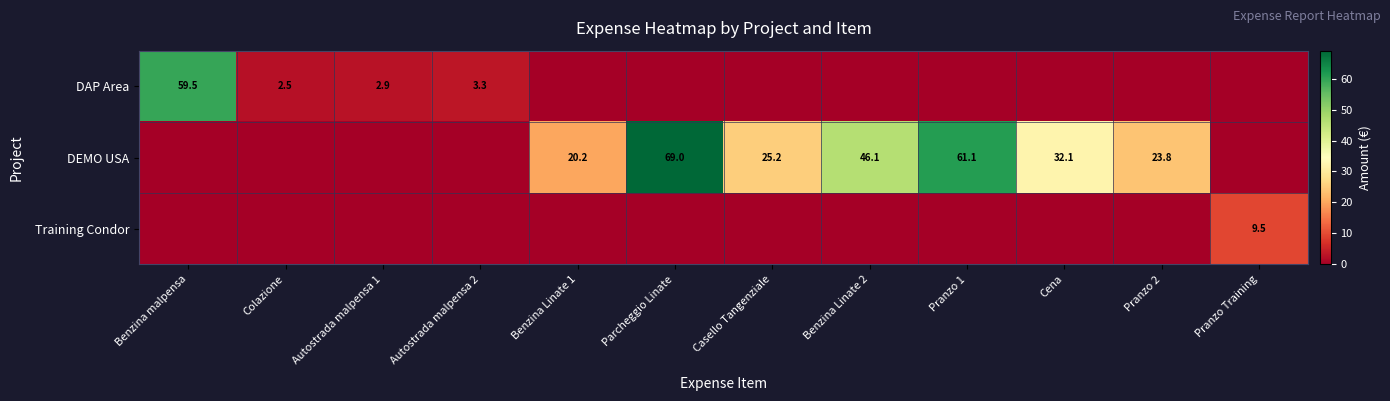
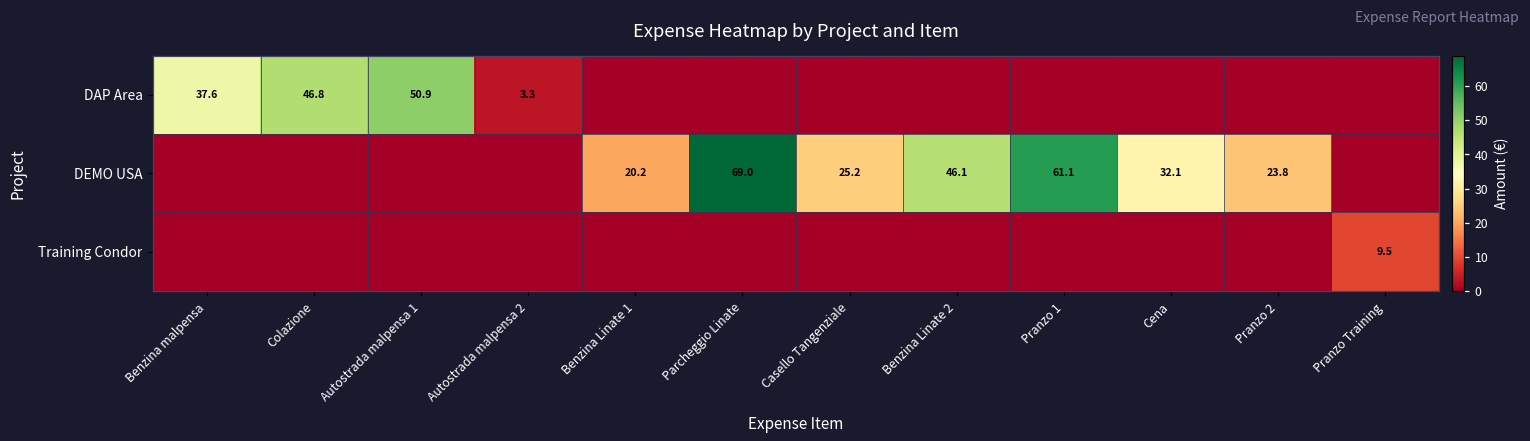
DAP Area, Benzina malpensa: 59.5 -> 37.6
DAP Area, Colazione: 2.5 -> 46.8
DAP Area, Autostrada malpensa 1: 2.9 -> 50.9
